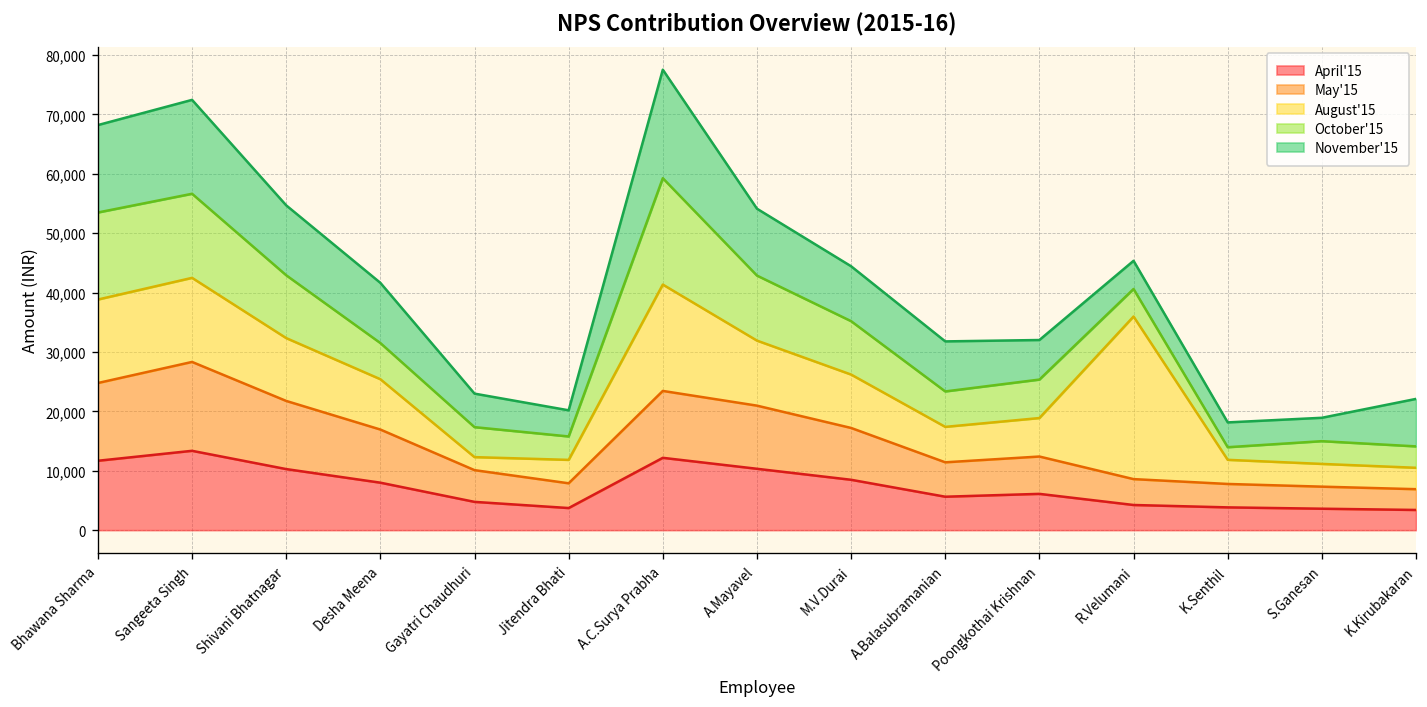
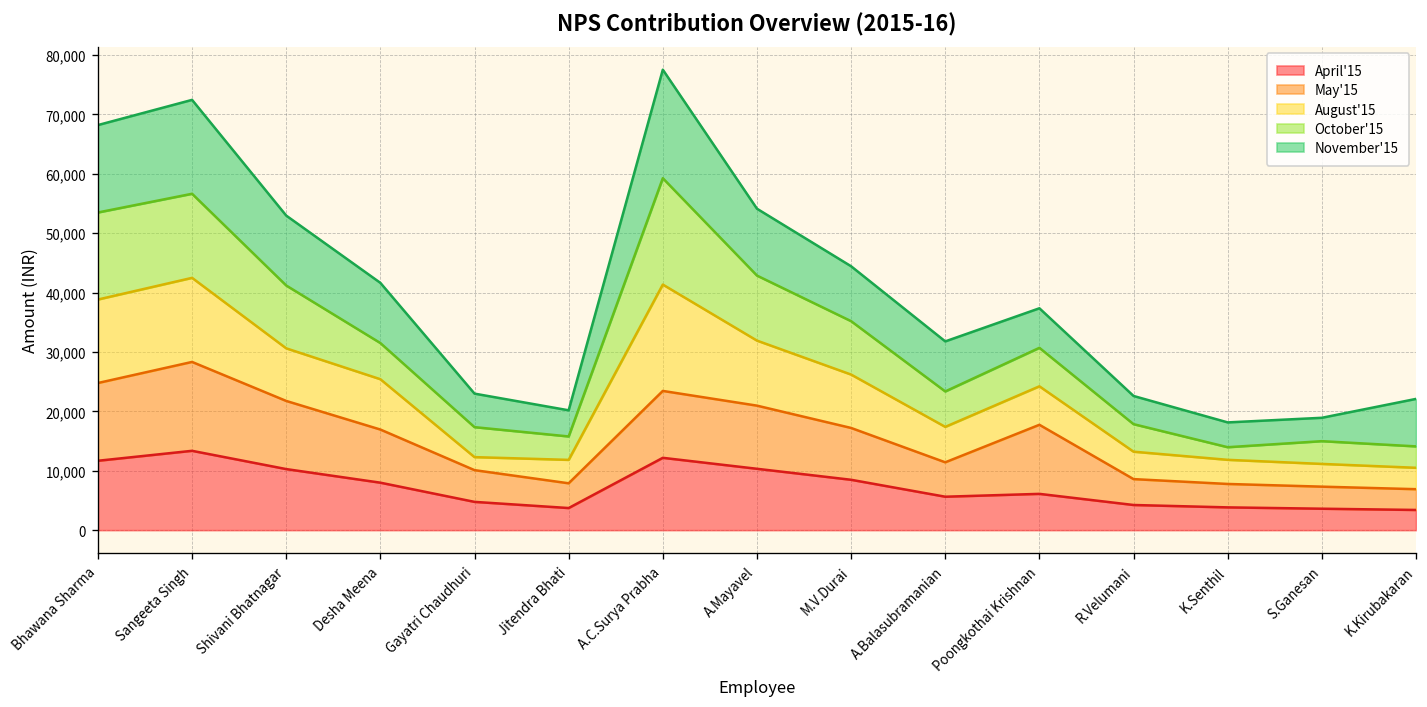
August'15, Shivani Bhatnagar: 11,000 -> 9,000
May'15, Poongkothai Krishnan: 6,000 -> 12,000
August'15, R.Velumani: 27,000 -> 5,000
